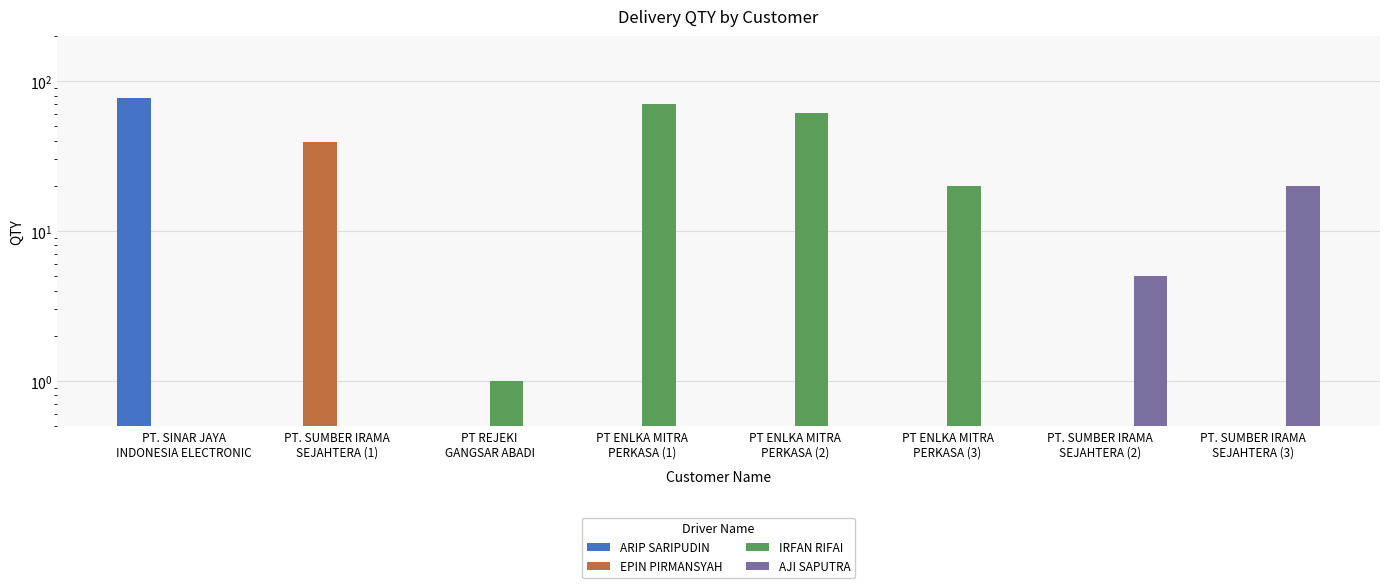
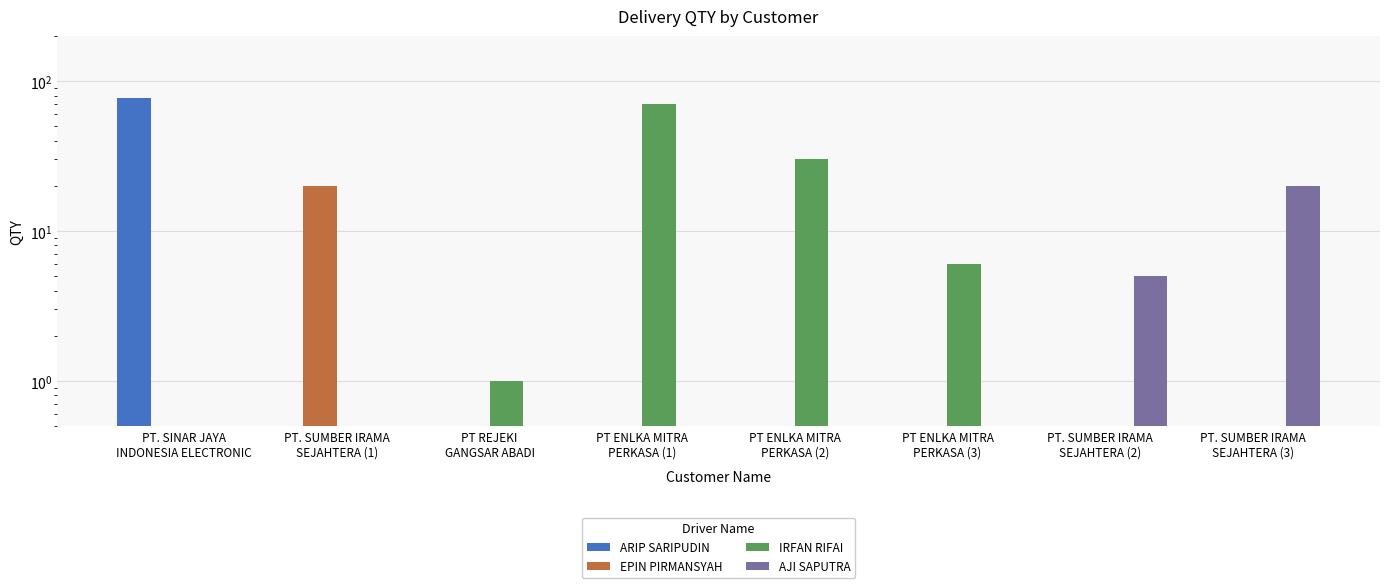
EPIN PIRMANSYAH, PT. SUMBER IRAMA SEJAHTERA (1): 39 -> 20
IRFAN RIFAI, PT ENLKA MITRA PERKASA (2): 61 -> 30
IRFAN RIFAI, PT ENLKA MITRA PERKASA (3): 20 -> 6
